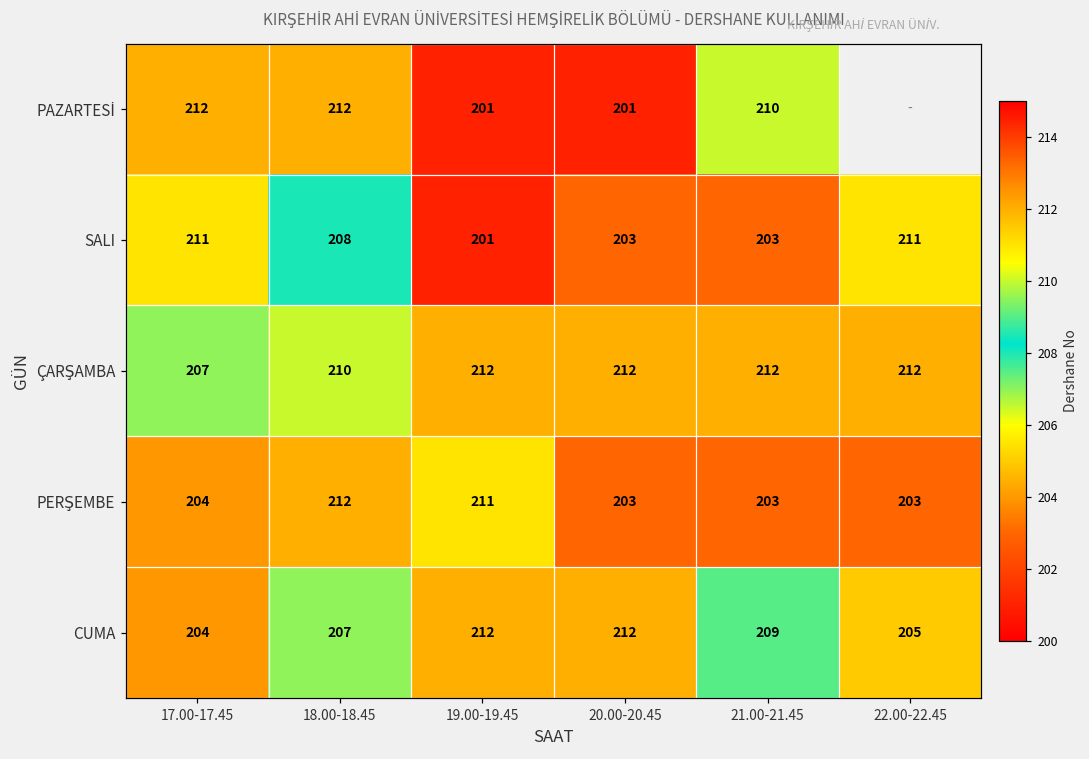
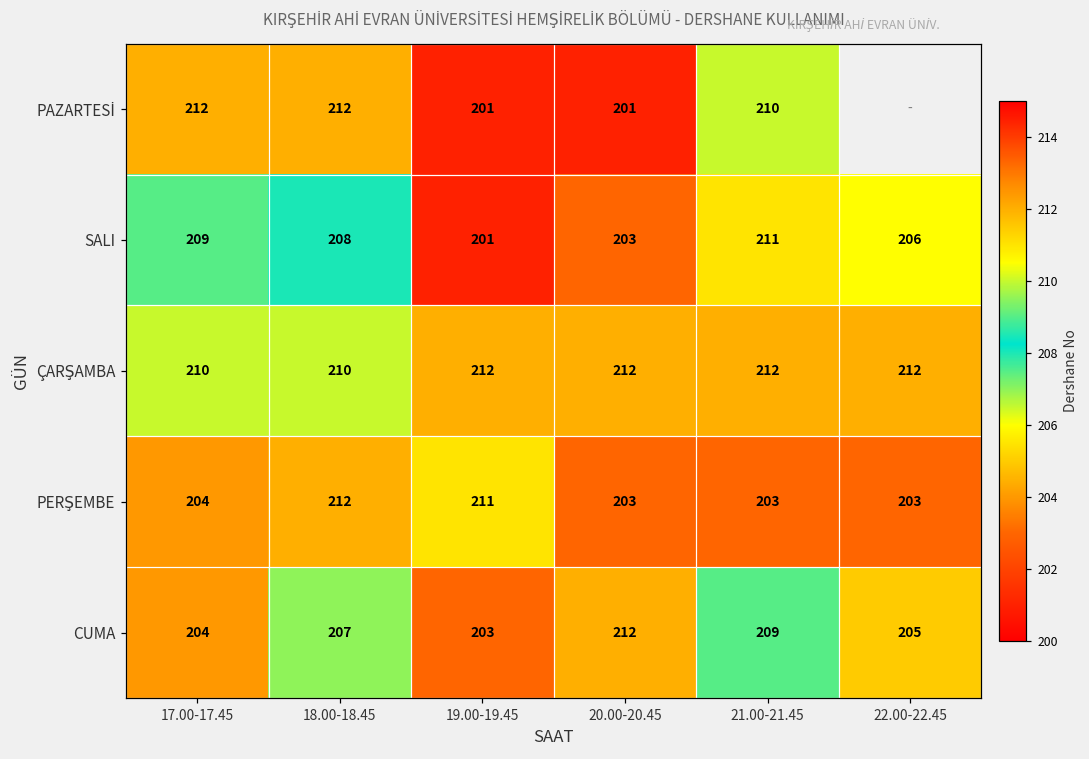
SALI, 17.00-17.45: 211 -> 209
SALI, 21.00-21.45: 203 -> 211
SALI, 22.00-22.45: 211 -> 206
ÇARŞAMBA, 17.00-17.45: 207 -> 210
CUMA, 19.00-19.45: 212 -> 203
